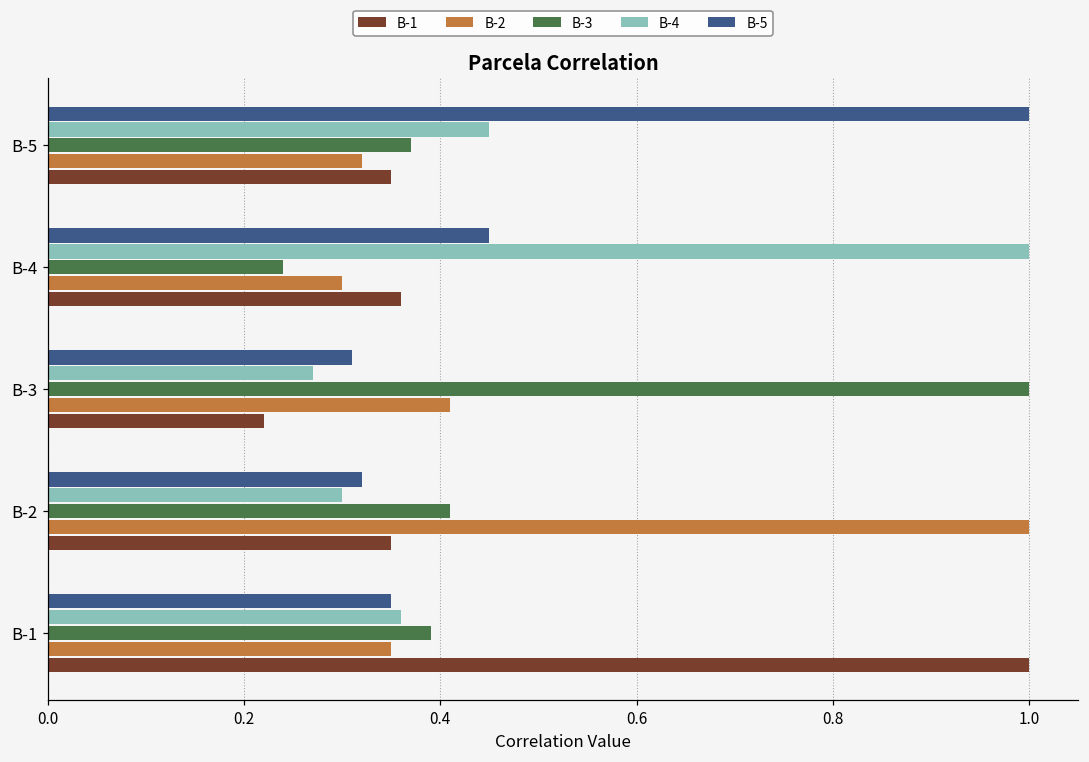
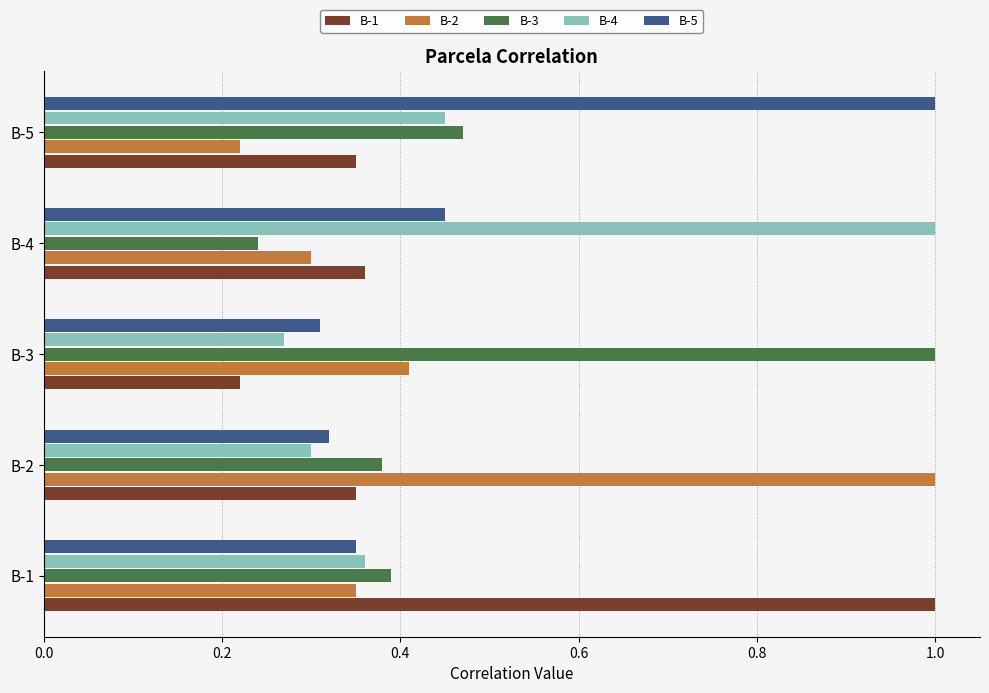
B-3, B-5: 0.37 -> 0.47
B-2, B-5: 0.32 -> 0.22
B-3, B-2: 0.41 -> 0.38
